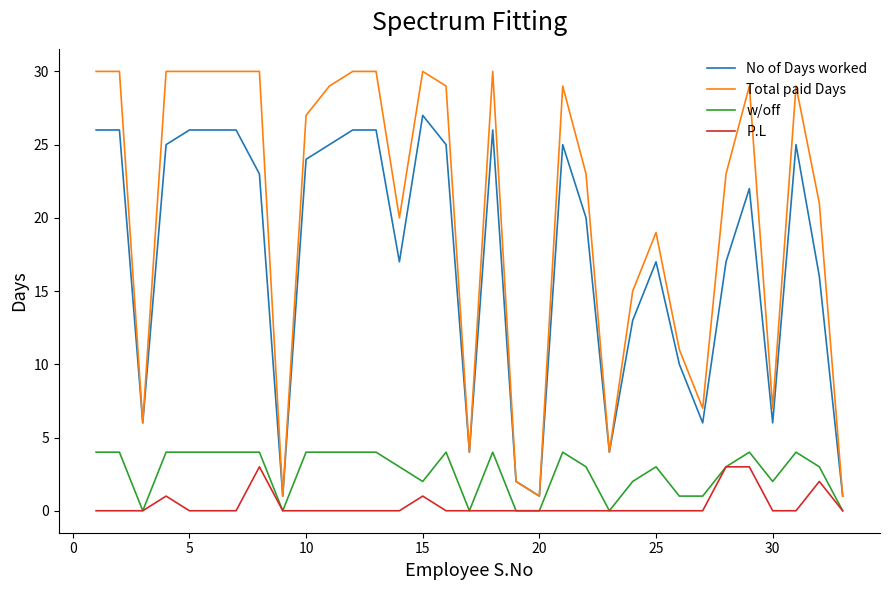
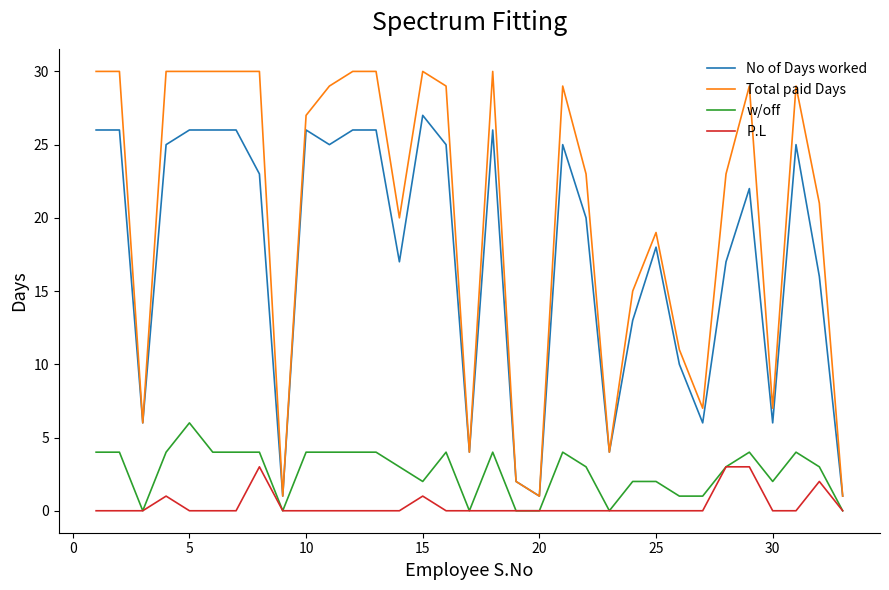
w/off, 5: 4 -> 6
No of Days worked, 10: 24 -> 26
No of Days worked, 25: 17 -> 18
w/off, 25: 3 -> 2
